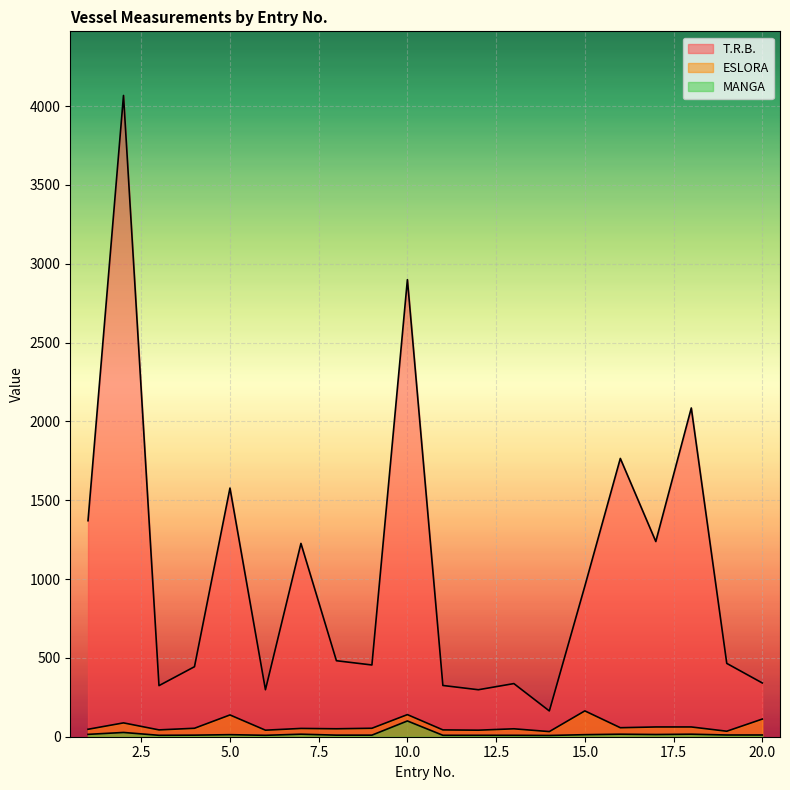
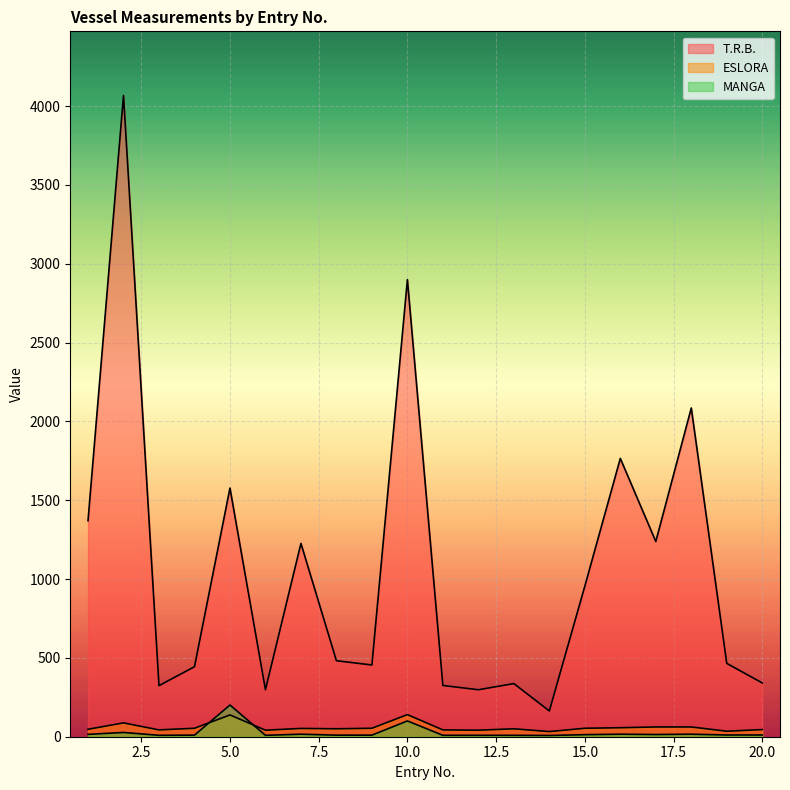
MANGA, 5.0: 10 -> 200
ESLORA, 15.0: 160 -> 50
ESLORA, 20.0: 110 -> 50
